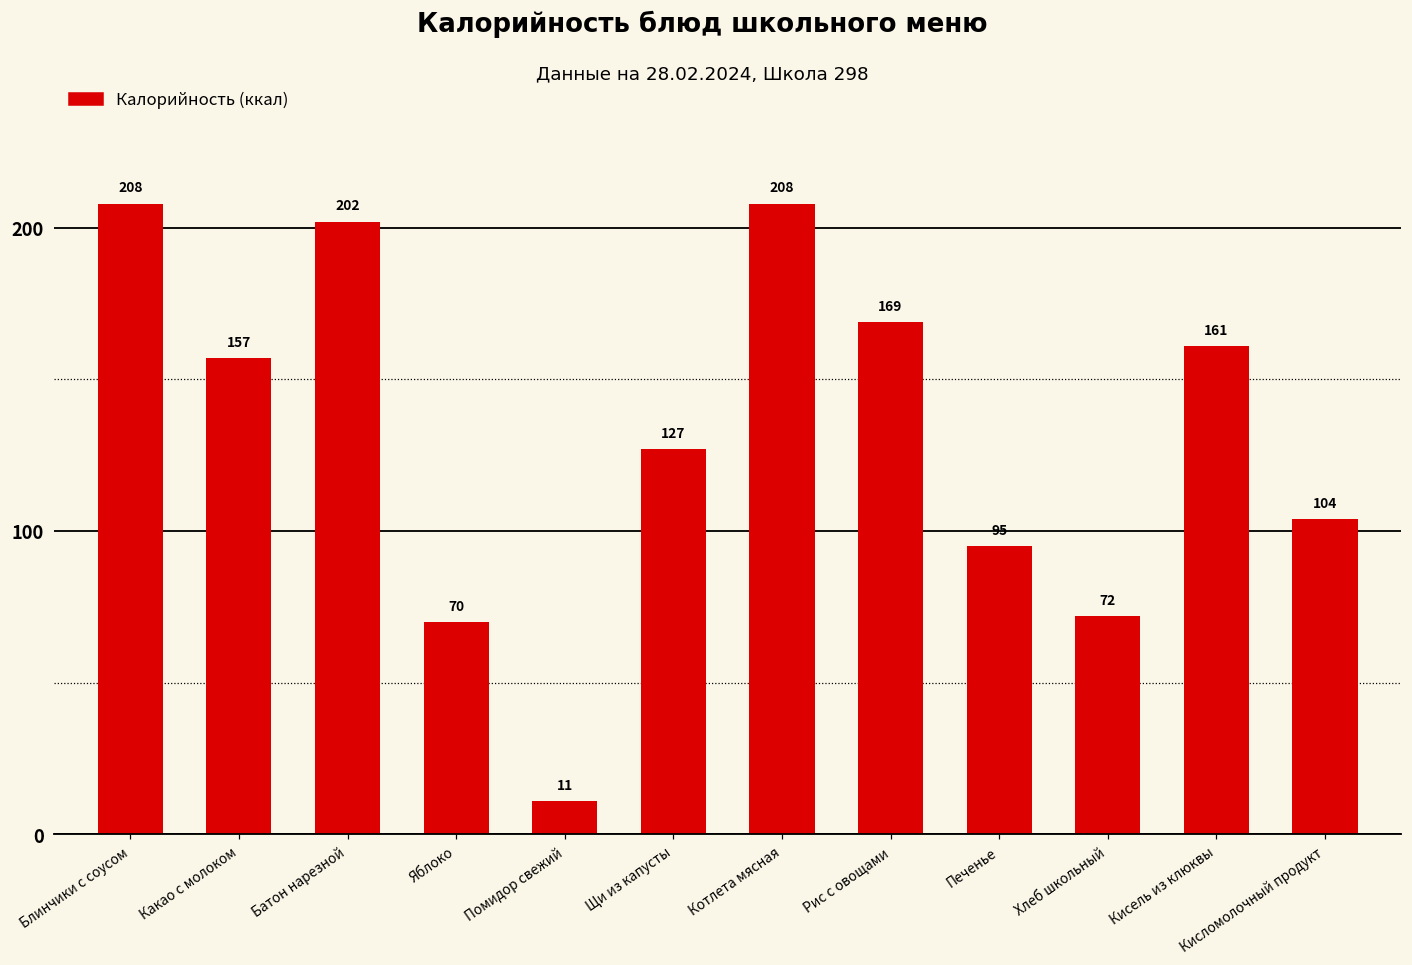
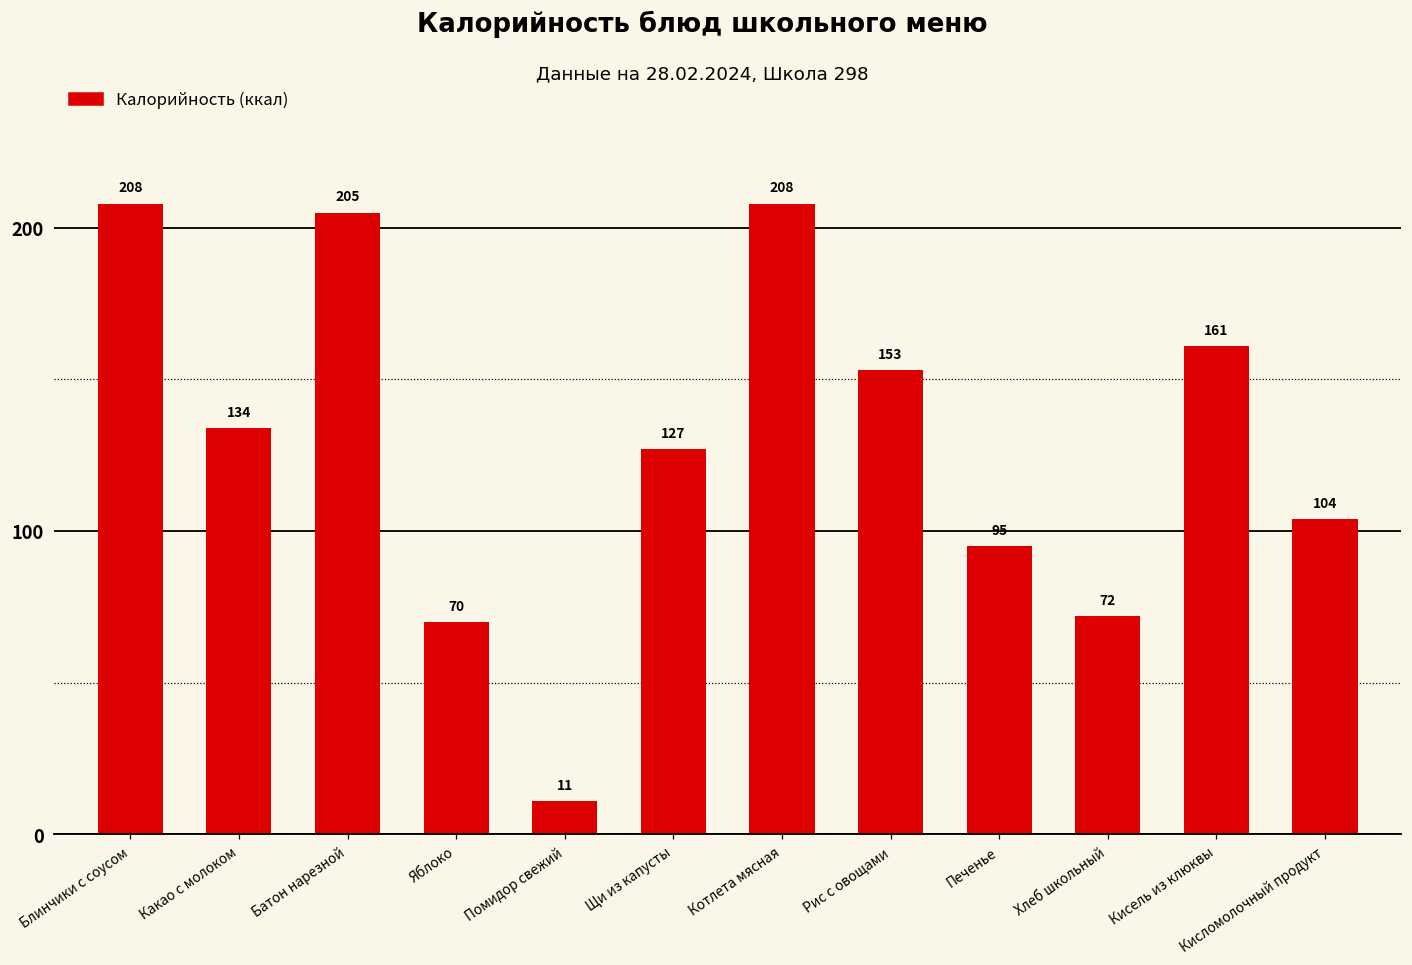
Какао с молоком: 157 -> 134
Батон нарезной: 202 -> 205
Рис с овощами: 169 -> 153
